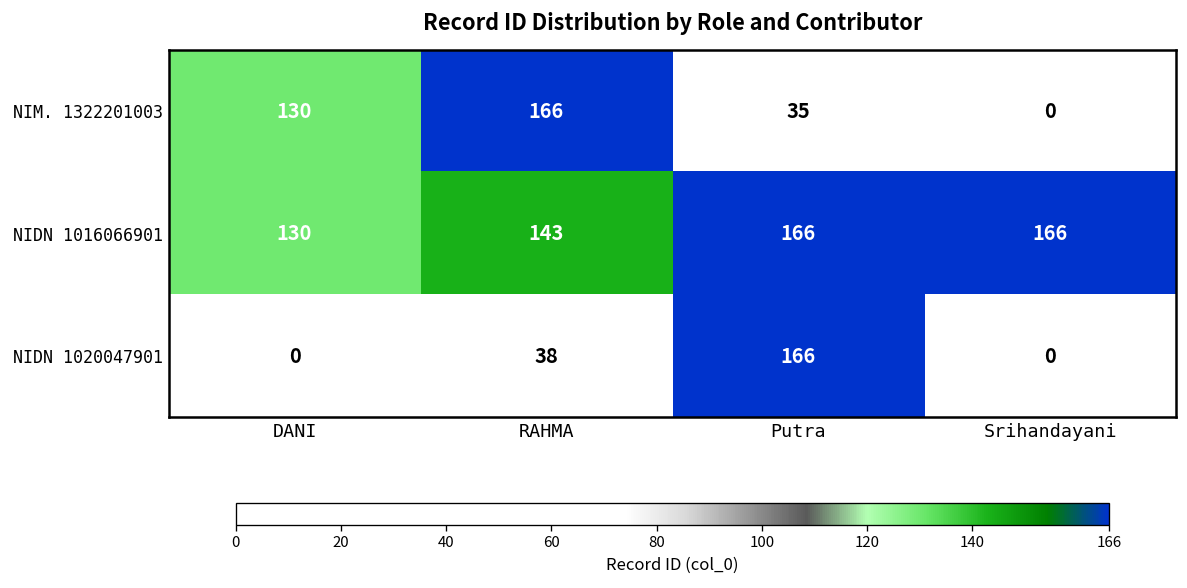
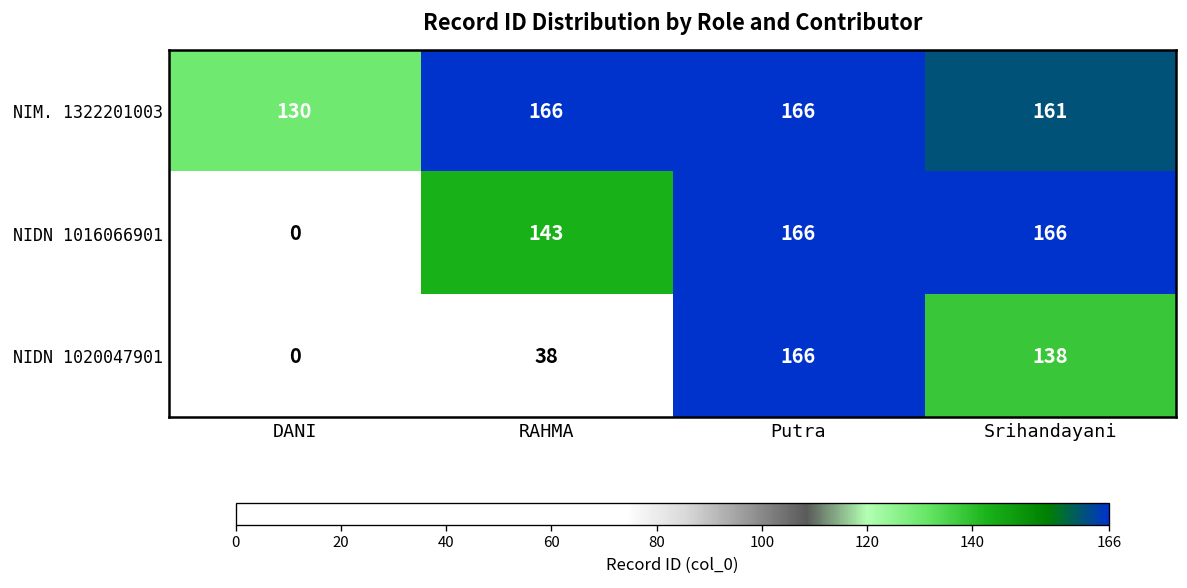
NIM. 1322201003, Putra: 35 -> 166
NIM. 1322201003, Srihandayani: 0 -> 161
NIDN 1016066901, DANI: 130 -> 0
NIDN 1020047901, Srihandayani: 0 -> 138
